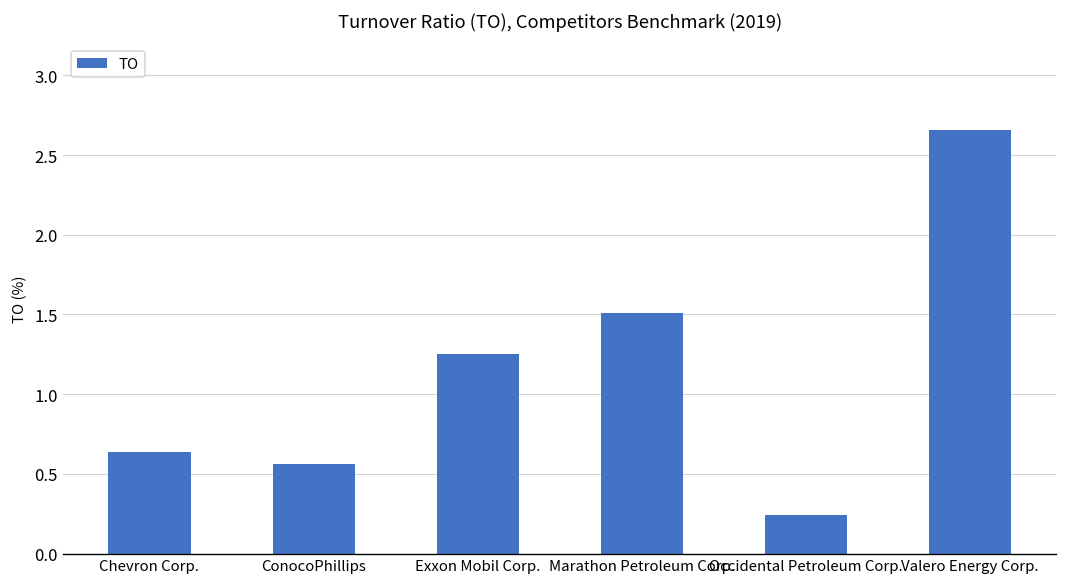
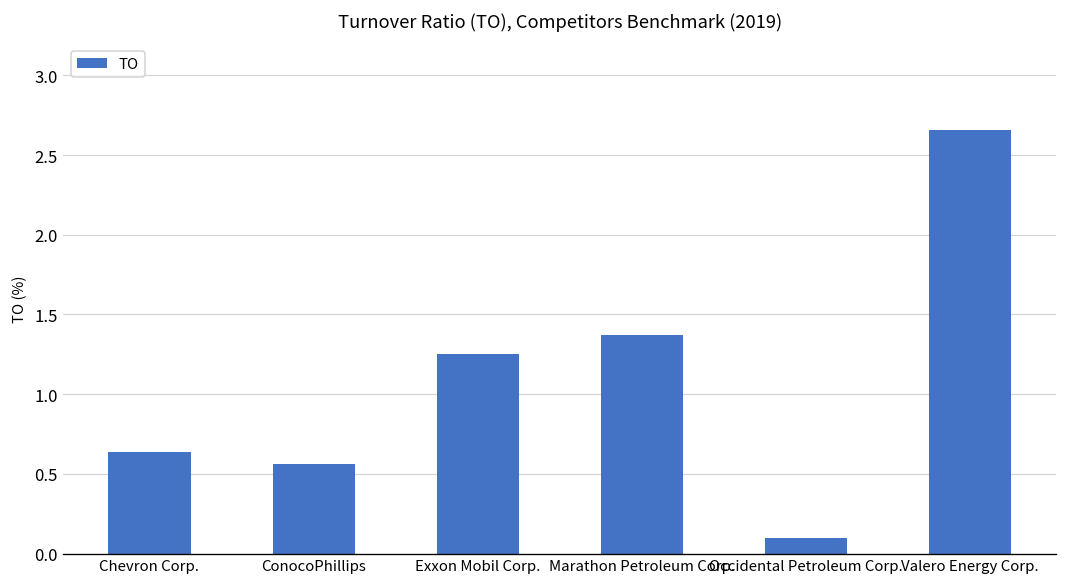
Marathon Petroleum Corp.: 1.51 -> 1.37
Occidental Petroleum Corp.: 0.24 -> 0.10
